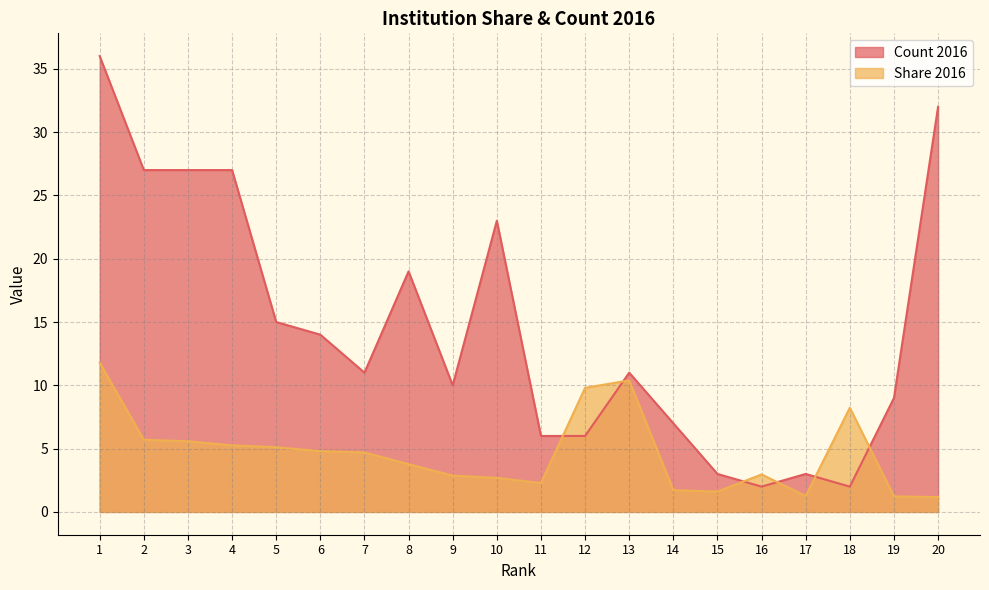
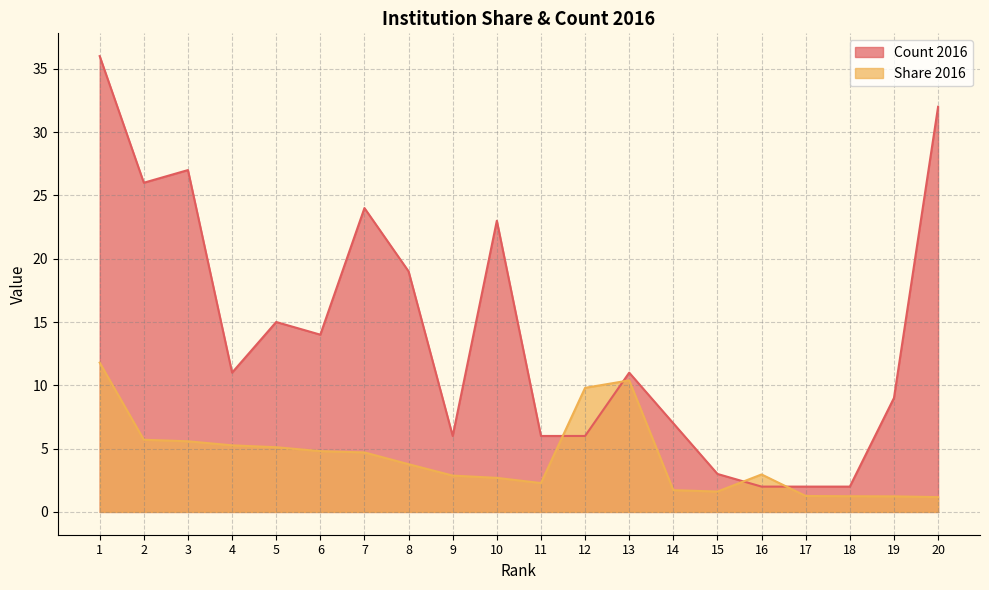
Count 2016, 2: 27 -> 26
Count 2016, 4: 27 -> 11
Count 2016, 7: 11 -> 24
Count 2016, 9: 10 -> 6
Count 2016, 17: 3 -> 2
Share 2016, 18: 8.2 -> 1.2
